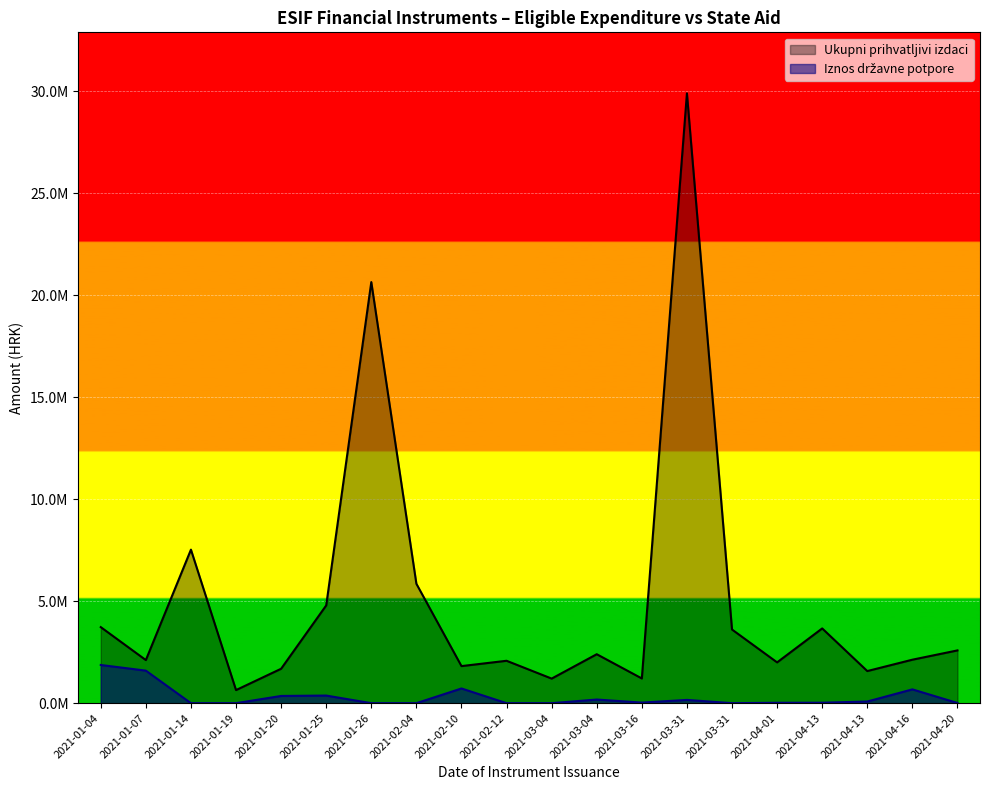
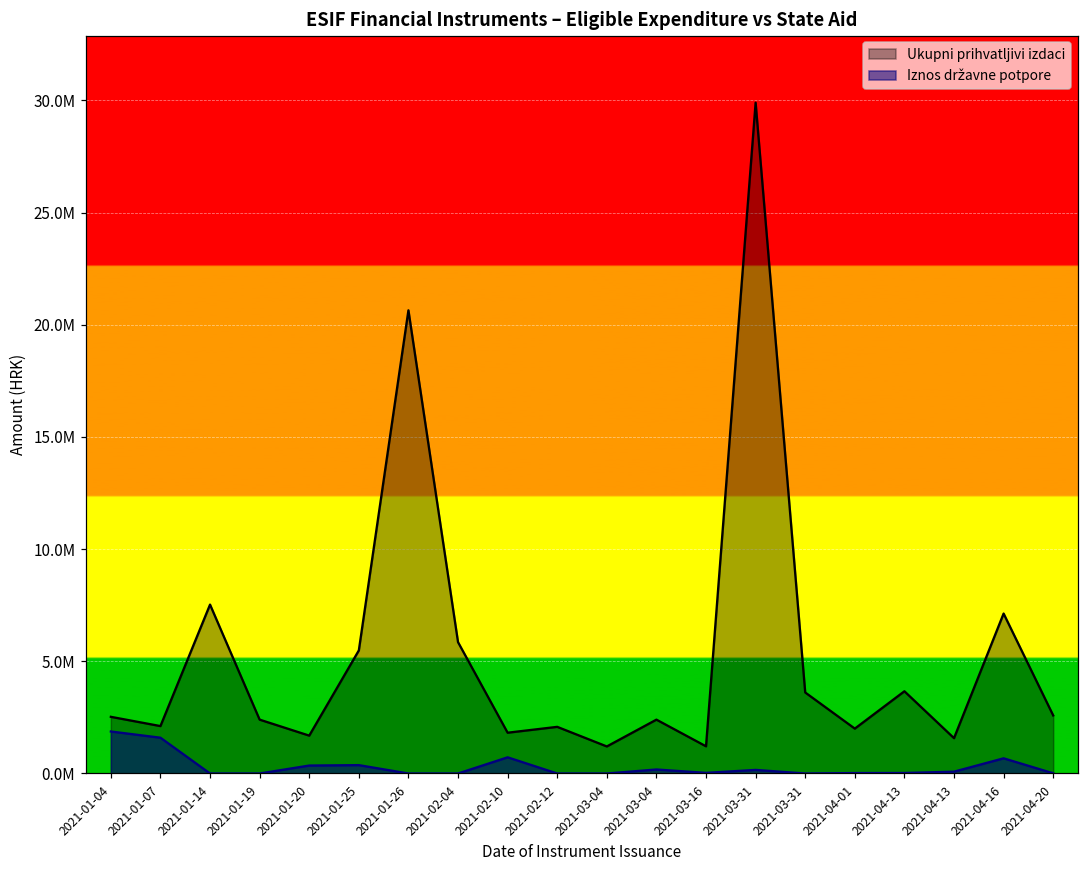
Ukupni prihvatljivi izdaci, 2021-01-04: 3700000 -> 2500000
Ukupni prihvatljivi izdaci, 2021-01-19: 600000 -> 2400000
Ukupni prihvatljivi izdaci, 2021-01-25: 4800000 -> 5500000
Ukupni prihvatljivi izdaci, 2021-04-16: 2100000 -> 7100000
